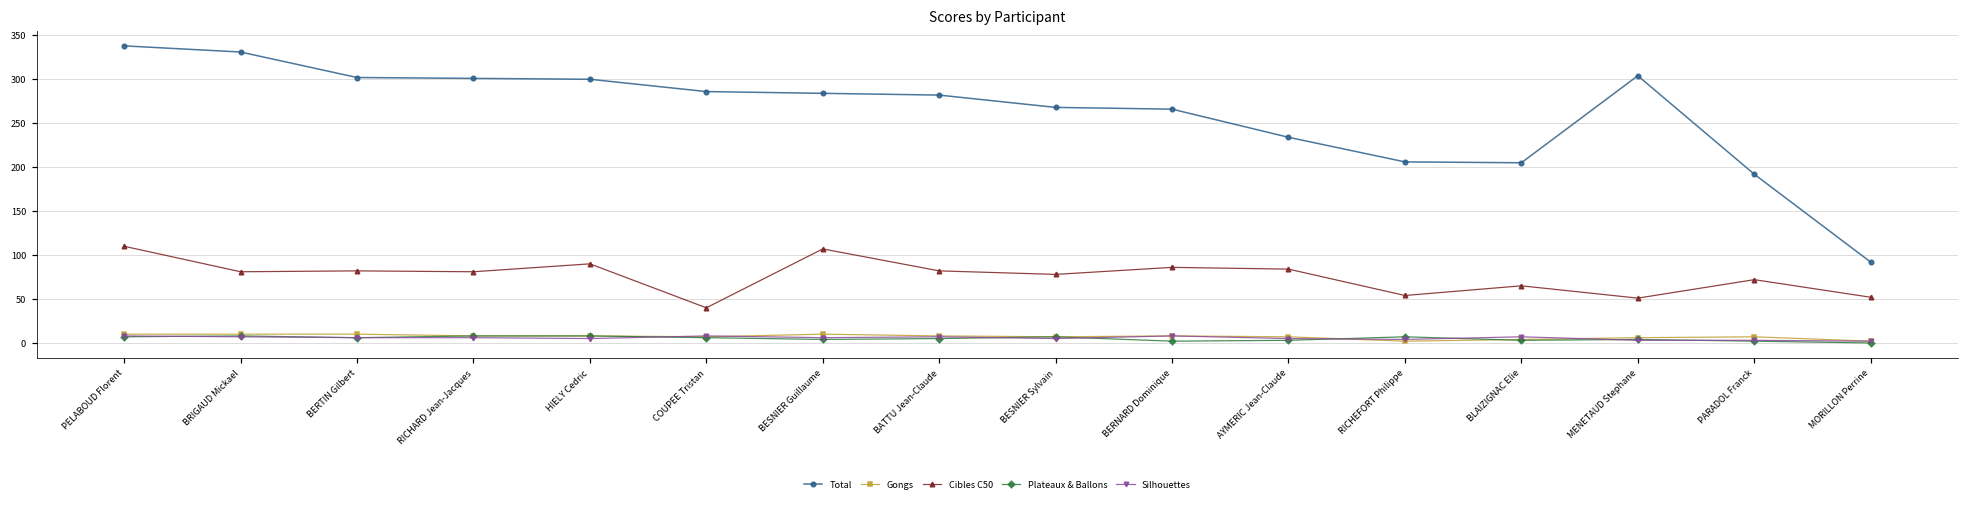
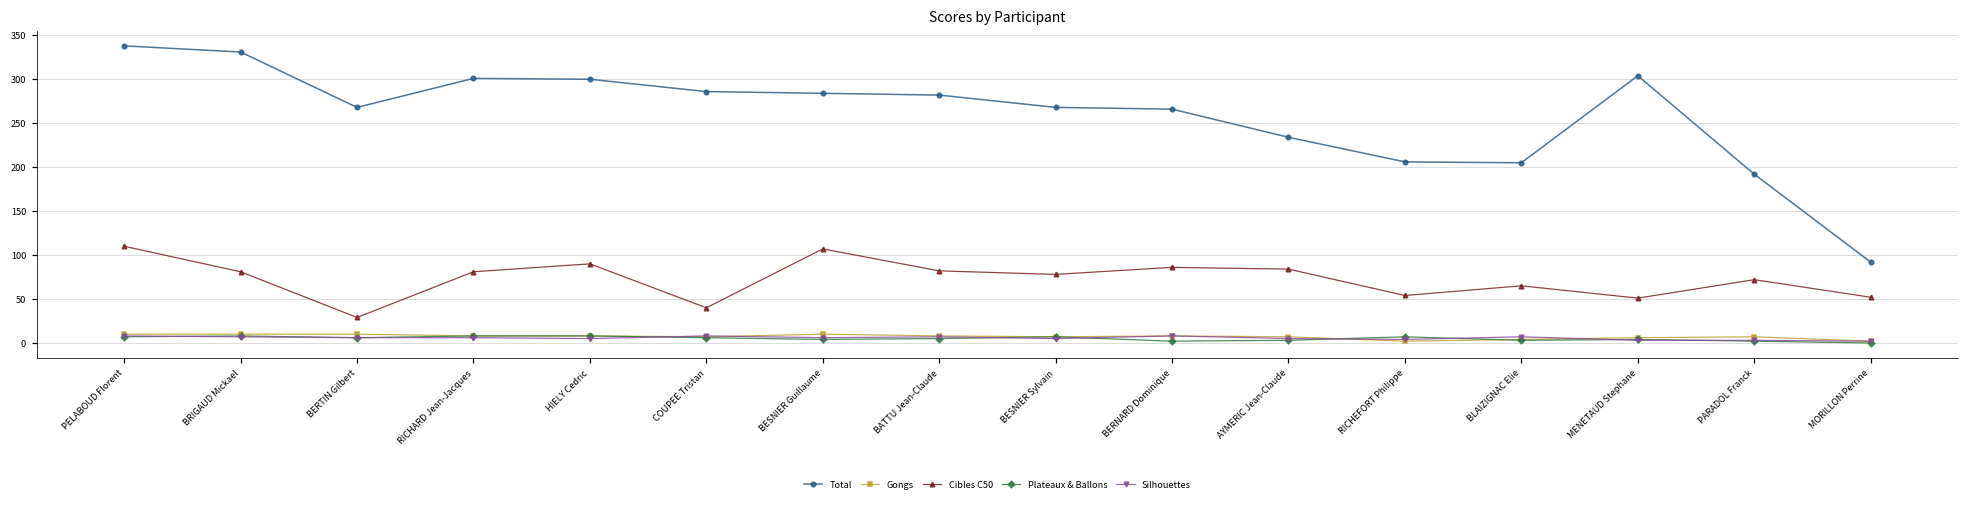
Total, BERTIN Gilbert: 300 -> 270
Cibles C50, BERTIN Gilbert: 80 -> 30
